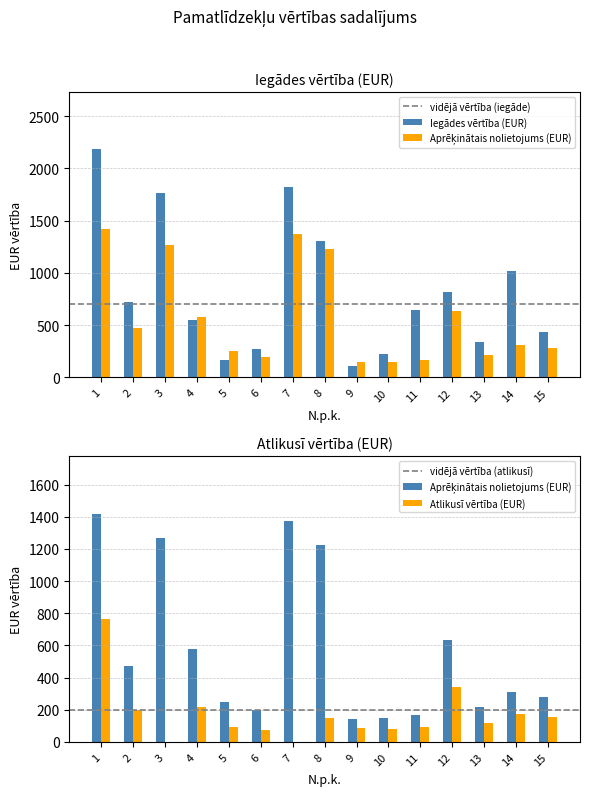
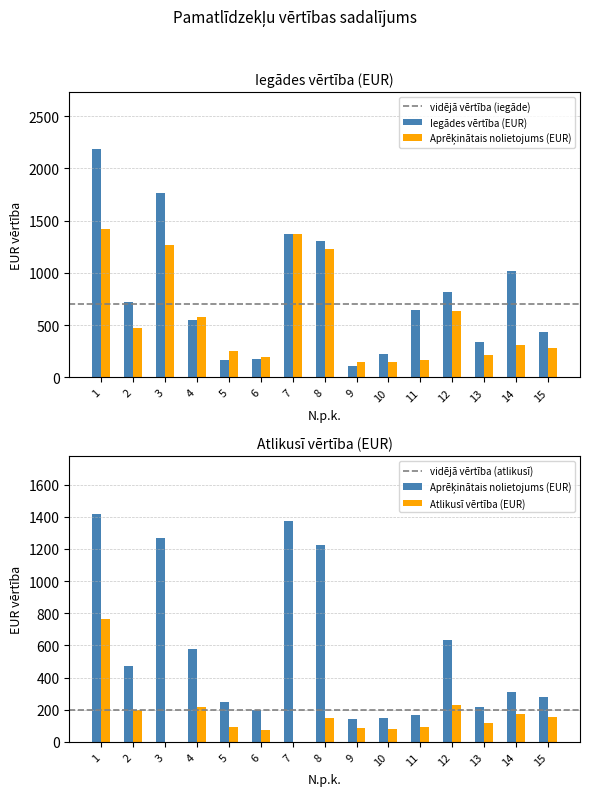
Iegādes vērtība (EUR), Iegādes vērtība (EUR), 6: 270 -> 180
Iegādes vērtība (EUR), Iegādes vērtība (EUR), 7: 1820 -> 1380
Atlikusī vērtība (EUR), Atlikusī vērtība (EUR), 12: 340 -> 230
